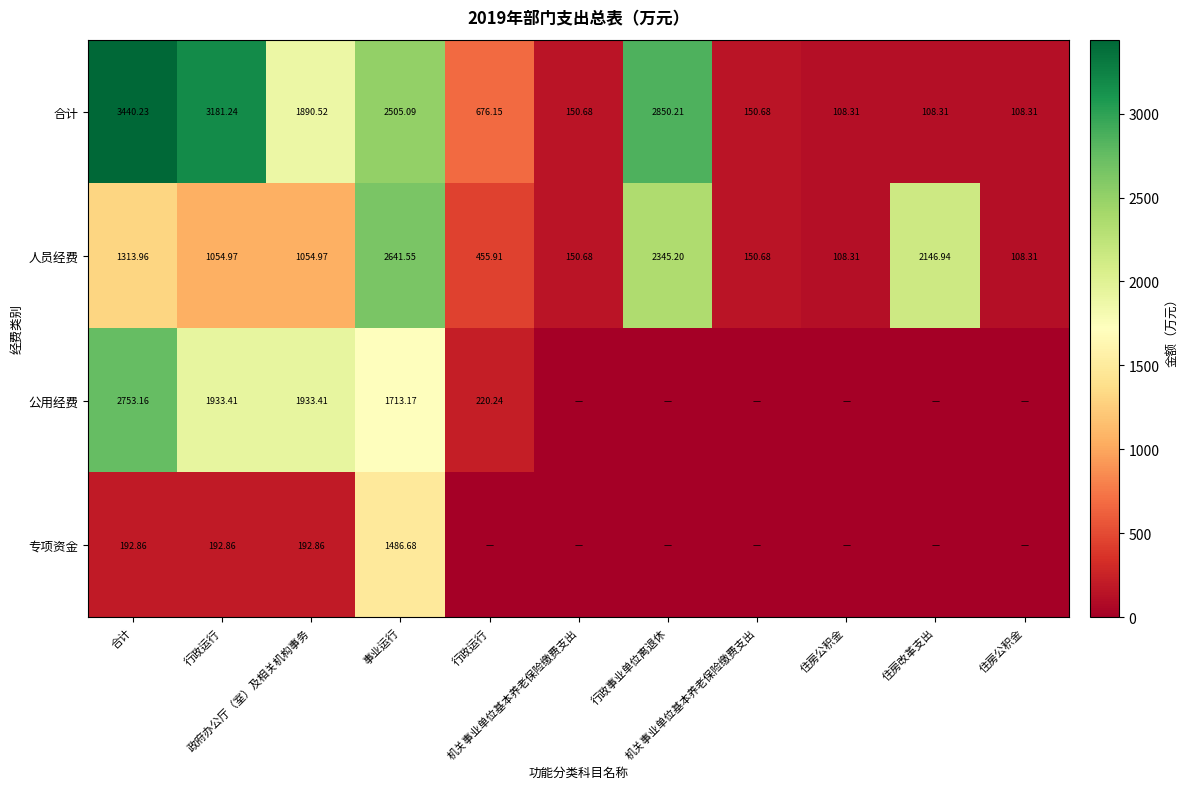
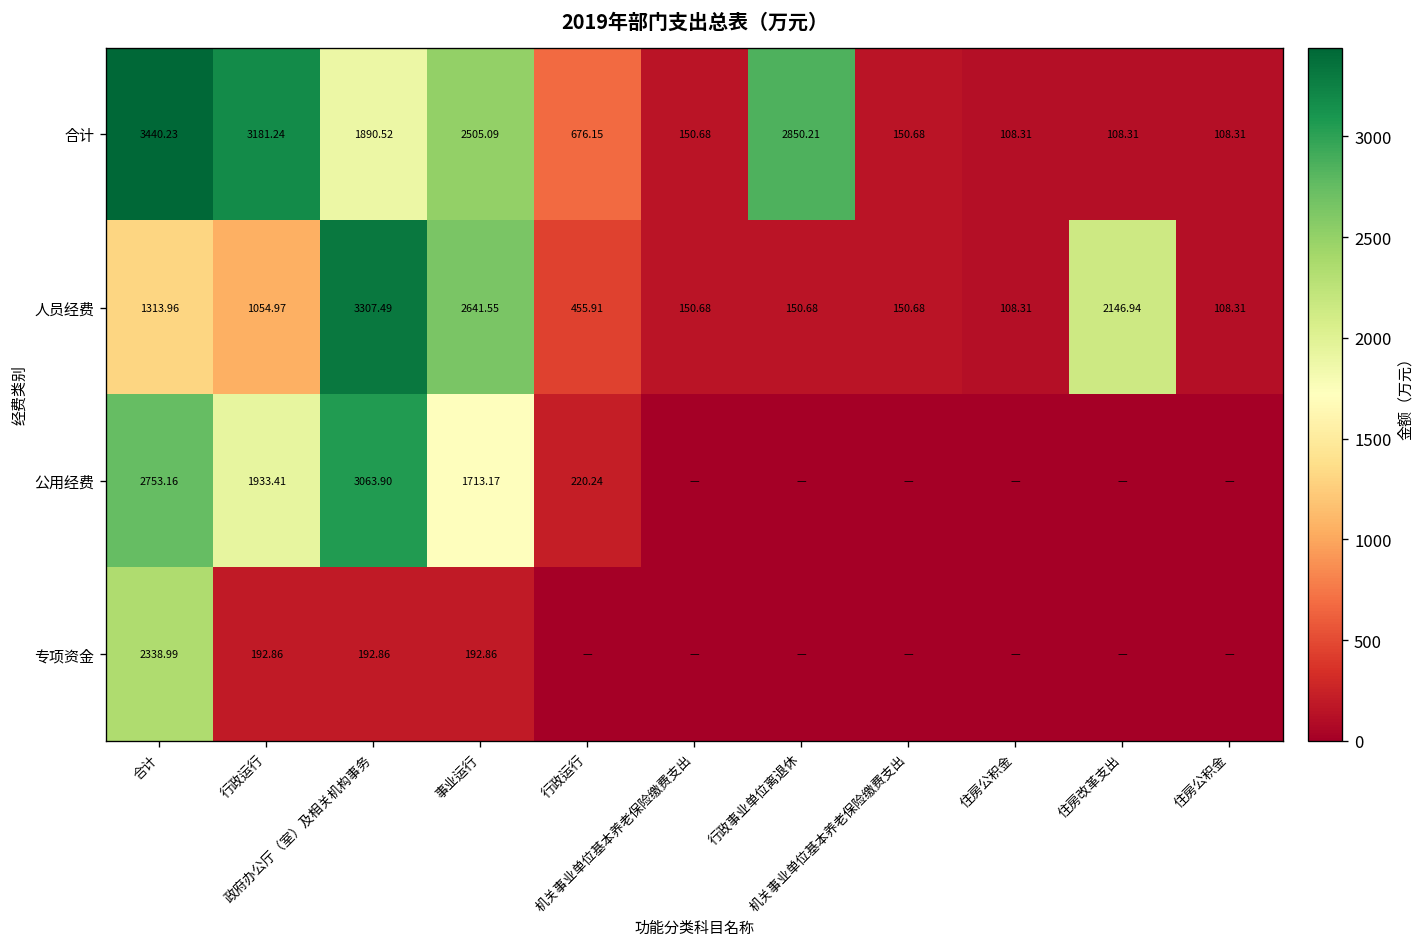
人员经费, 政府办公厅（室）及相关机构事务: 1054.97 -> 3307.49
人员经费, 行政事业单位离退休: 2345.20 -> 150.68
公用经费, 政府办公厅（室）及相关机构事务: 1933.41 -> 3063.90
专项资金, 合计: 192.86 -> 2338.99
专项资金, 事业运行: 1486.68 -> 192.86
